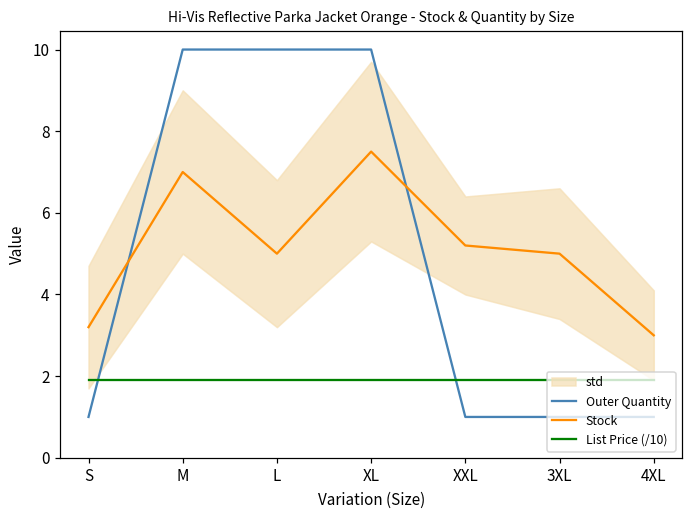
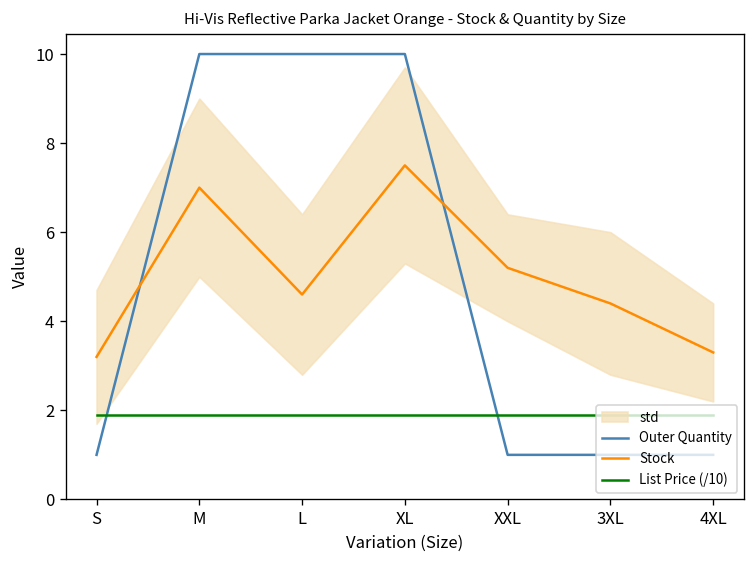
Stock, L: 5.0 -> 4.6
Stock, 3XL: 5.0 -> 4.4
Stock, 4XL: 3.0 -> 3.3
